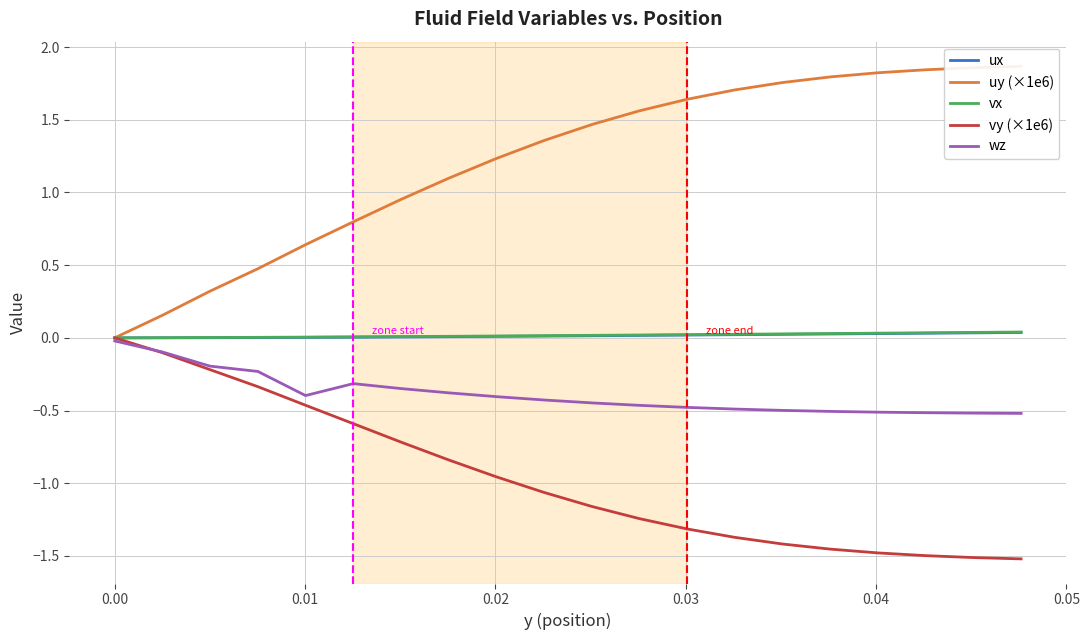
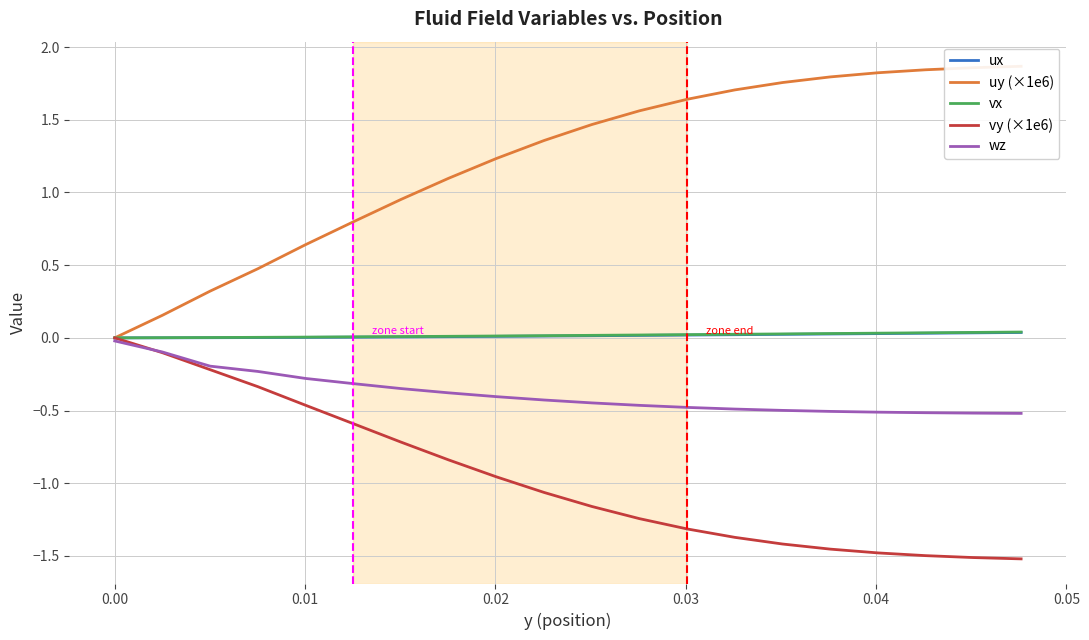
wz, 0.01: -0.40 -> -0.28
